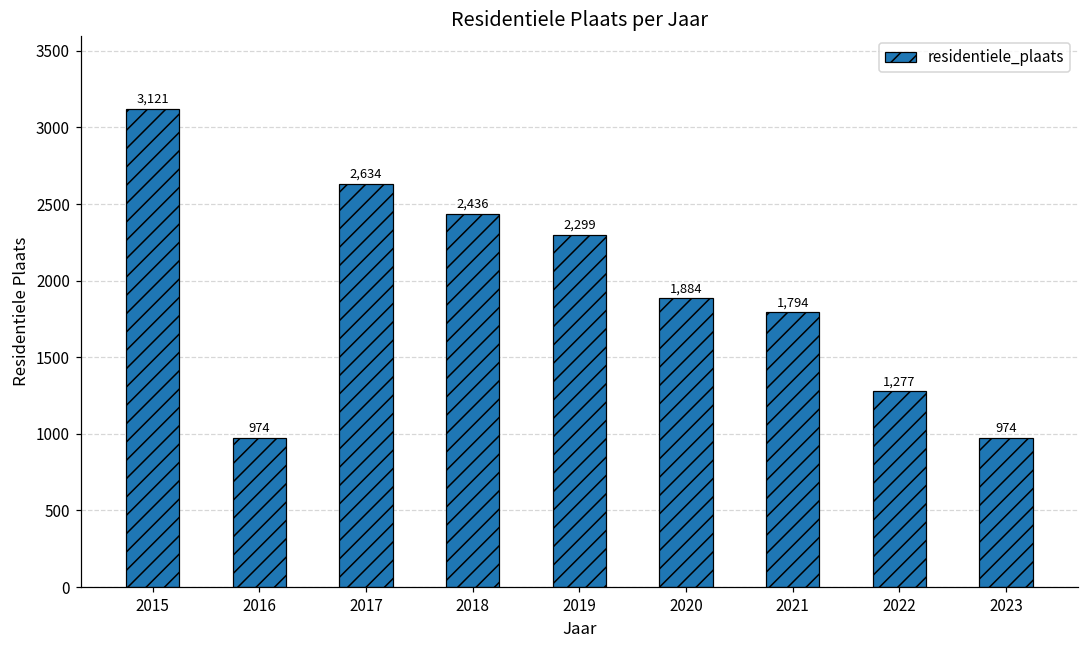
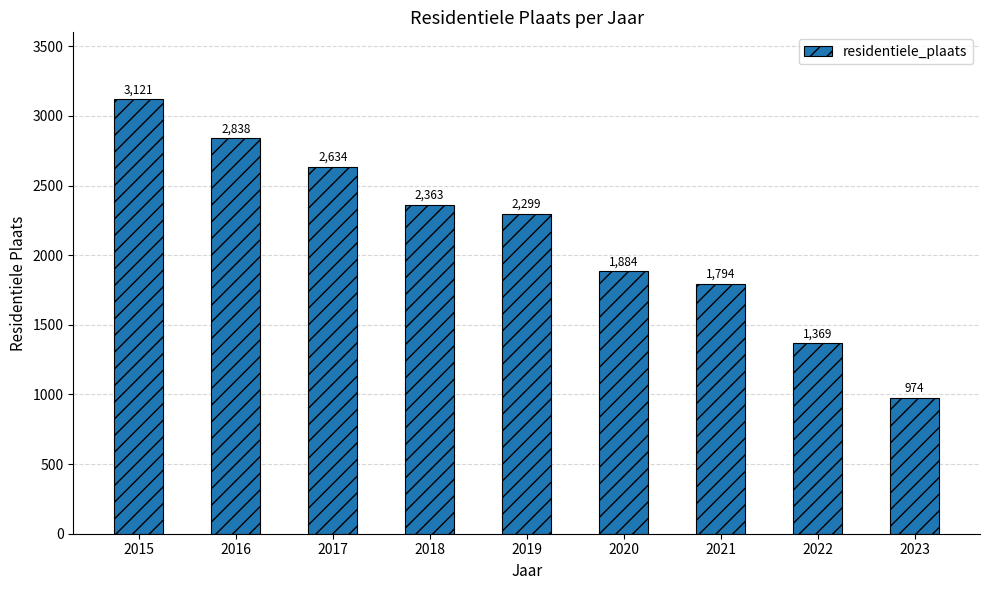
2016: 974 -> 2,838
2018: 2,436 -> 2,363
2022: 1,277 -> 1,369
